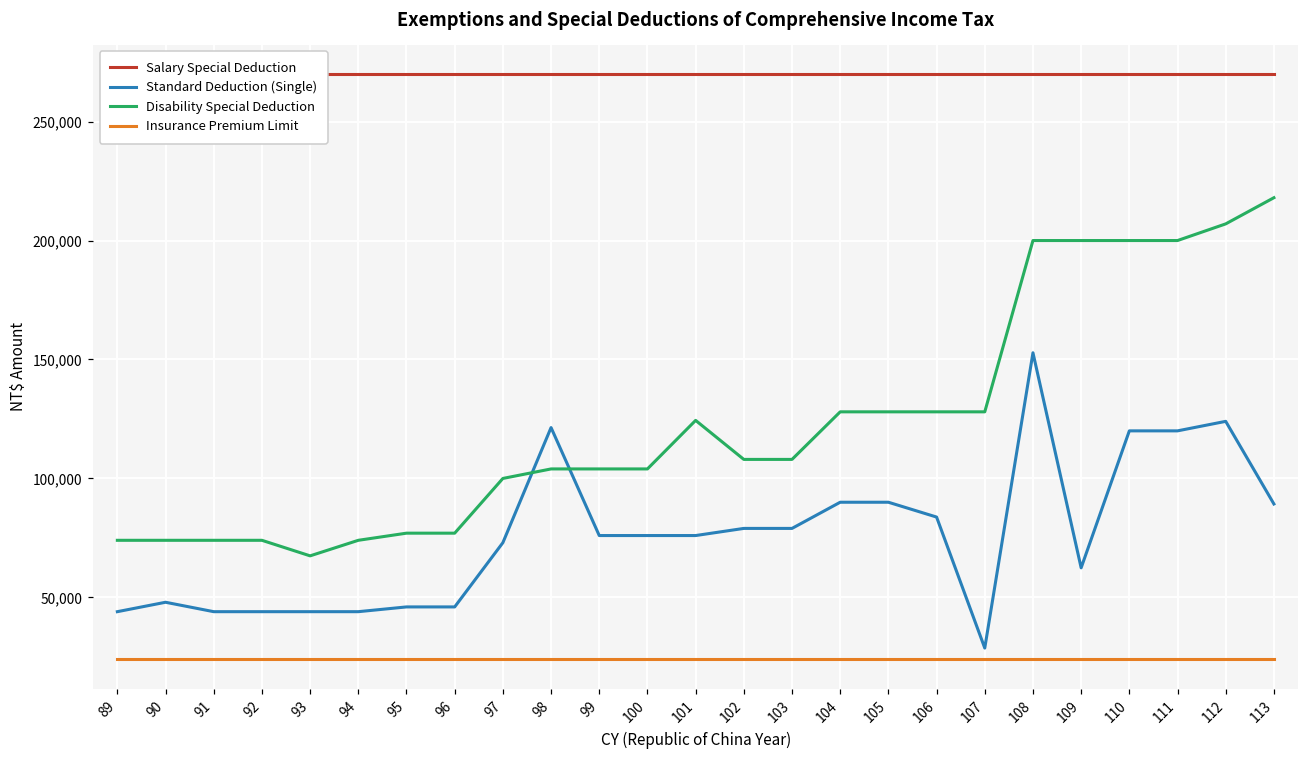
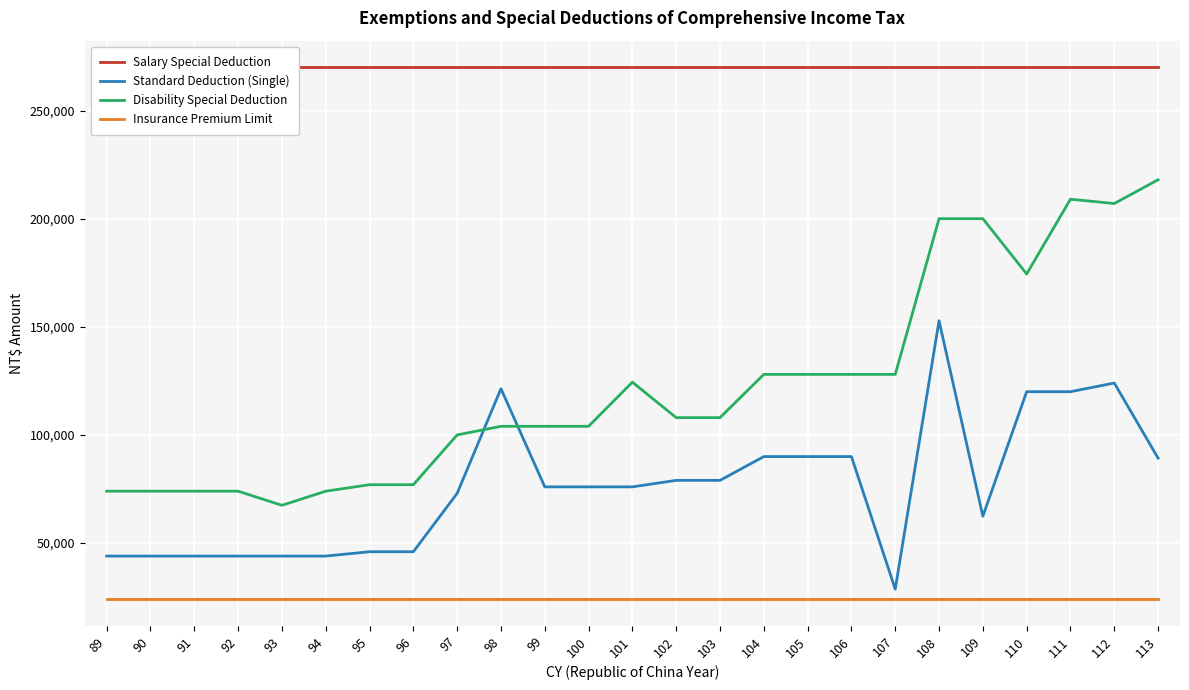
Standard Deduction (Single), 90: 48,000 -> 44,000
Standard Deduction (Single), 106: 84,000 -> 90,000
Disability Special Deduction, 110: 200,000 -> 174,000
Disability Special Deduction, 111: 200,000 -> 209,000
